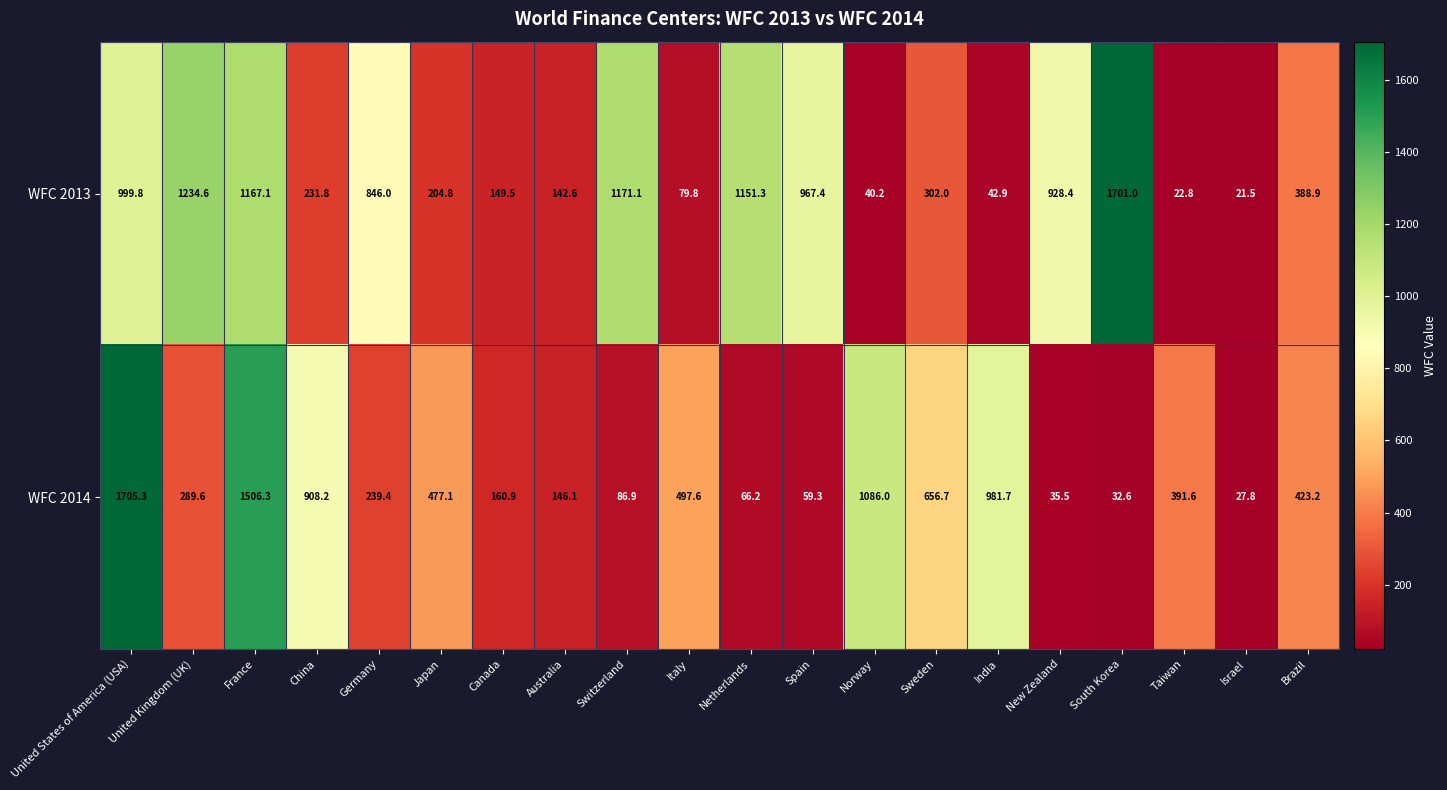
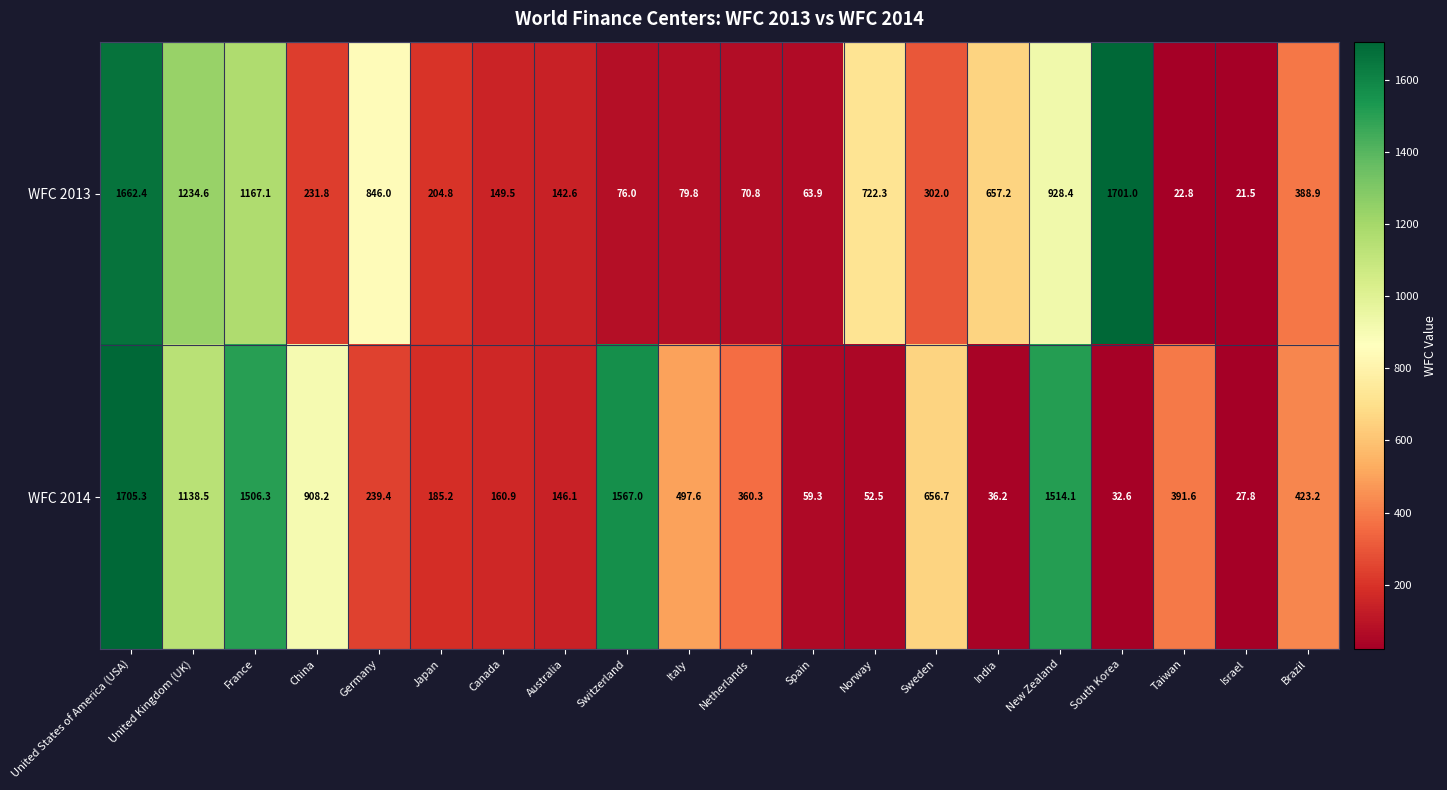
WFC 2013, United States of America (USA): 999.8 -> 1662.4
WFC 2013, Switzerland: 1171.1 -> 76.0
WFC 2013, Netherlands: 1151.3 -> 70.8
WFC 2013, Spain: 967.4 -> 63.9
WFC 2013, Norway: 40.2 -> 722.3
WFC 2013, India: 42.9 -> 657.2
WFC 2014, United Kingdom (UK): 289.6 -> 1138.5
WFC 2014, Japan: 477.1 -> 185.2
WFC 2014, Switzerland: 86.9 -> 1567.0
WFC 2014, Netherlands: 66.2 -> 360.3
WFC 2014, Norway: 1086.0 -> 52.5
WFC 2014, India: 981.7 -> 36.2
WFC 2014, New Zealand: 35.5 -> 1514.1
